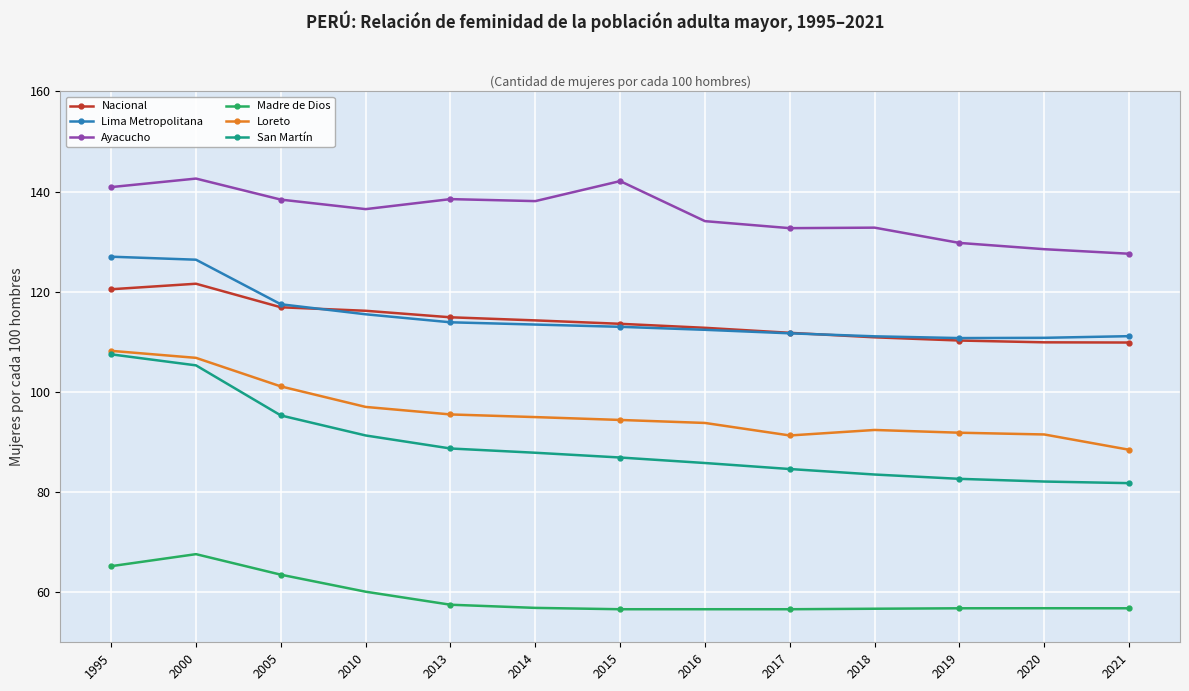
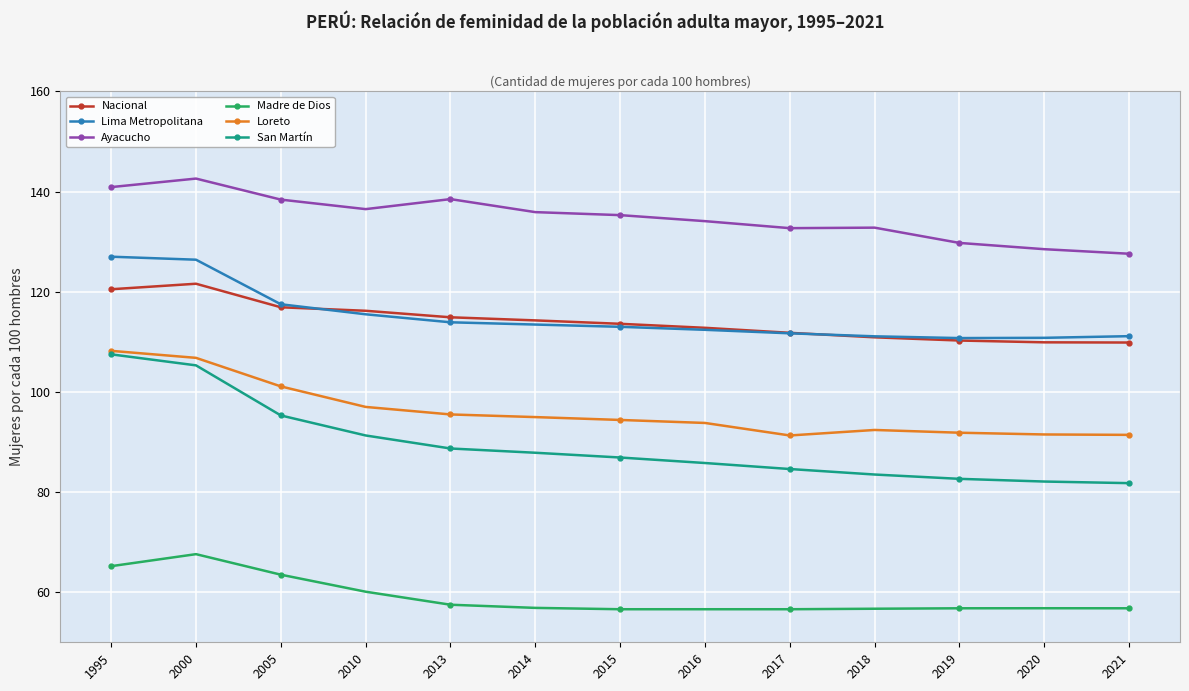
Ayacucho, 2014: 138 -> 136
Ayacucho, 2015: 142 -> 135
Loreto, 2021: 88 -> 91
